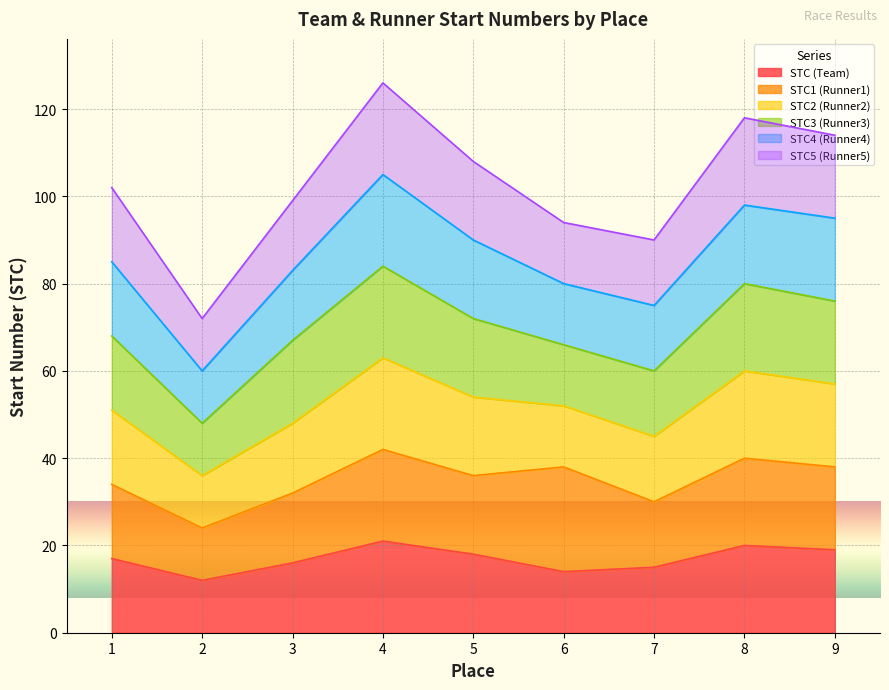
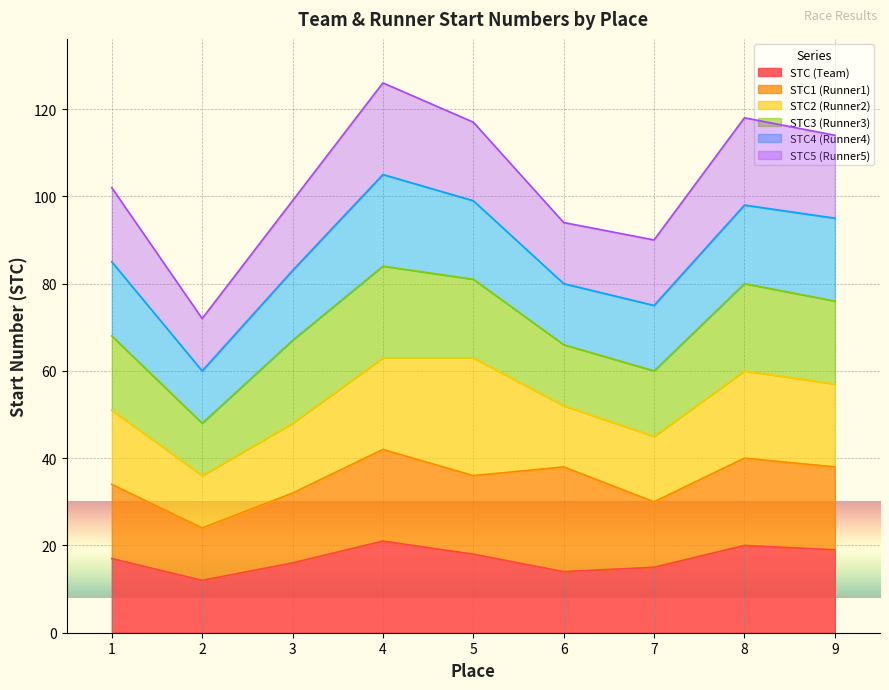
STC2 (Runner2), 5: 18 -> 27
